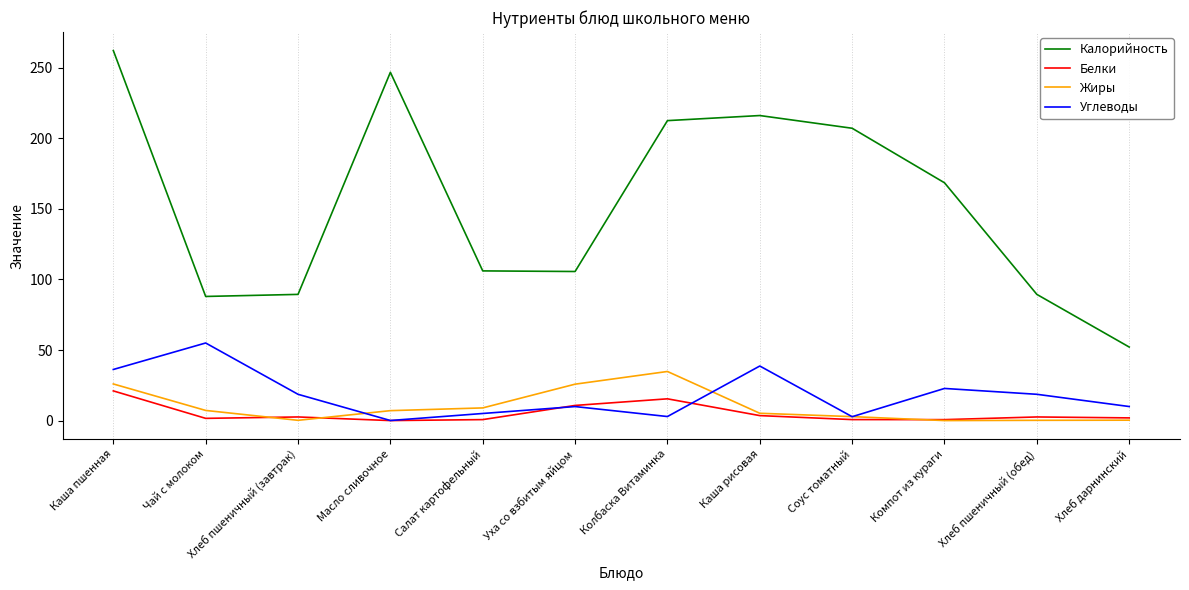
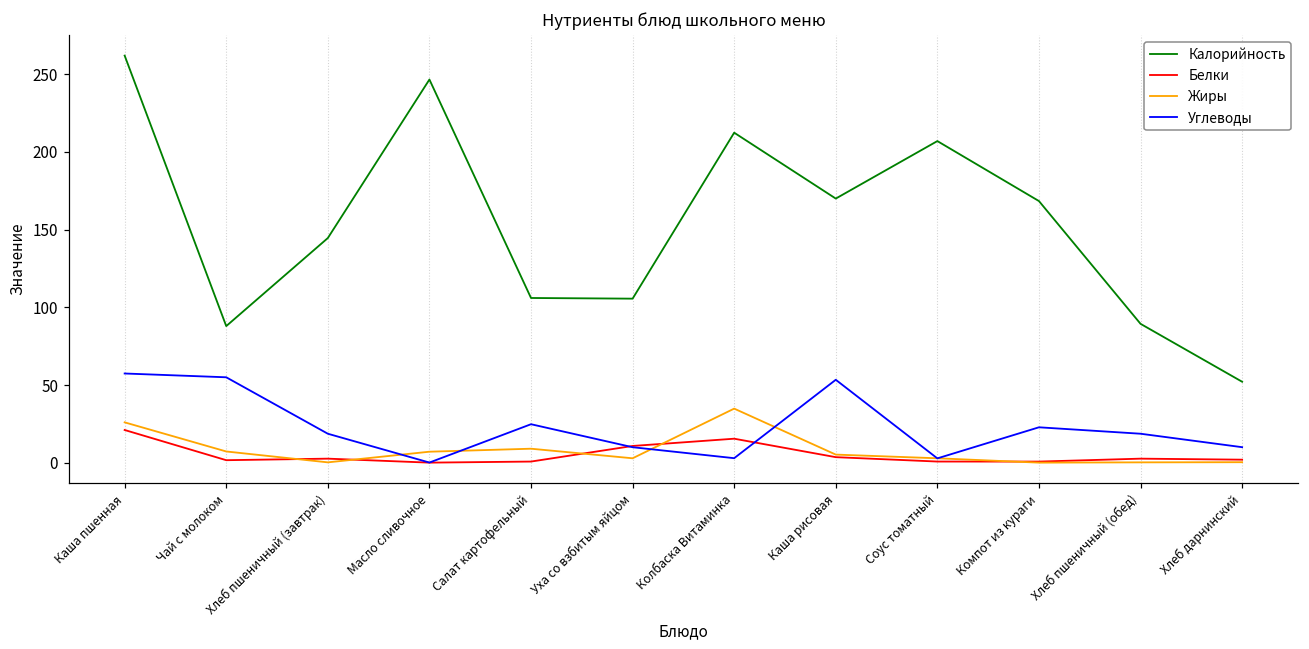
Углеводы, Каша пшенная: 36 -> 57
Калорийность, Хлеб пшеничный (завтрак): 89 -> 145
Углеводы, Салат картофельный: 5 -> 25
Жиры, Уха со взбитым яйцом: 26 -> 3
Калорийность, Каша рисовая: 216 -> 170
Углеводы, Каша рисовая: 39 -> 53
